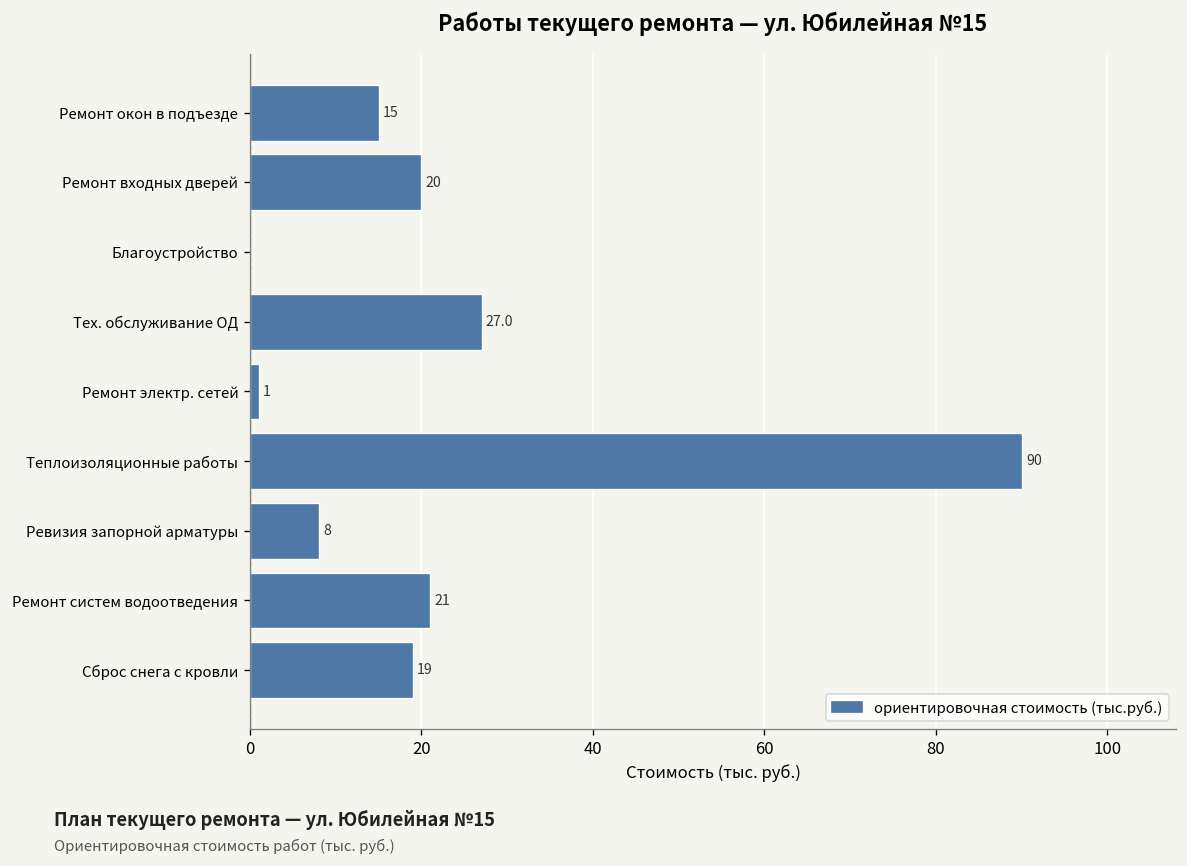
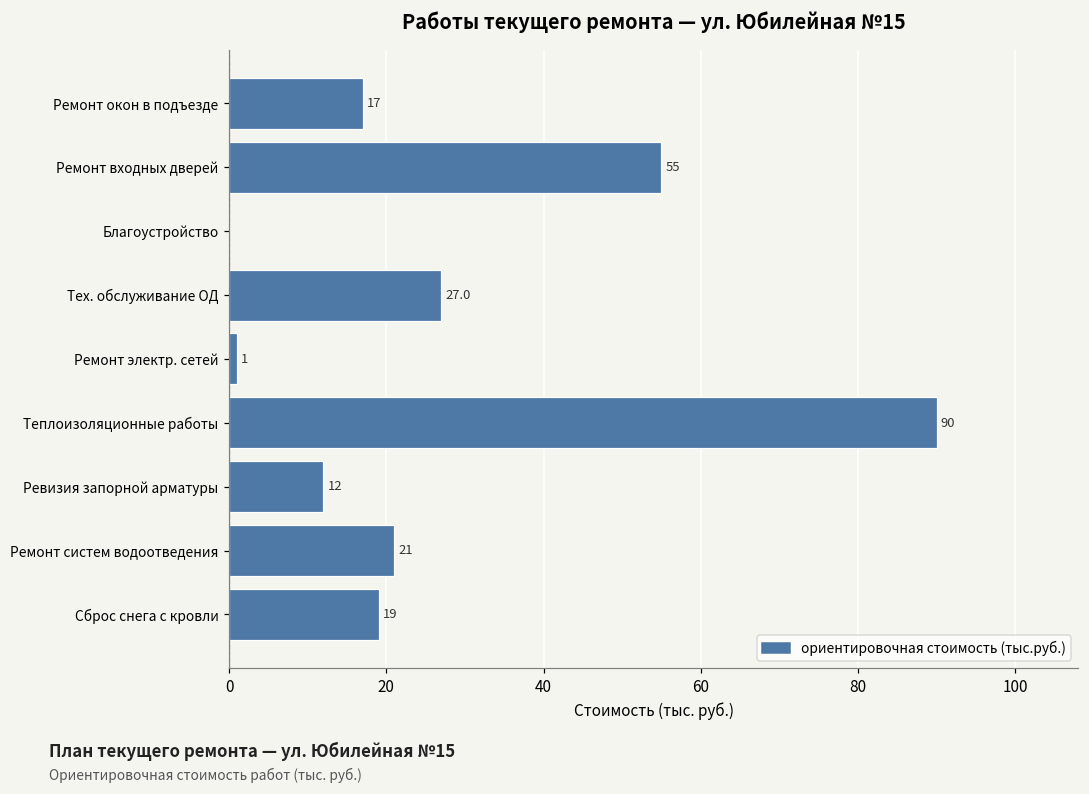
Ремонт окон в подъезде: 15 -> 17
Ремонт входных дверей: 20 -> 55
Ревизия запорной арматуры: 8 -> 12
